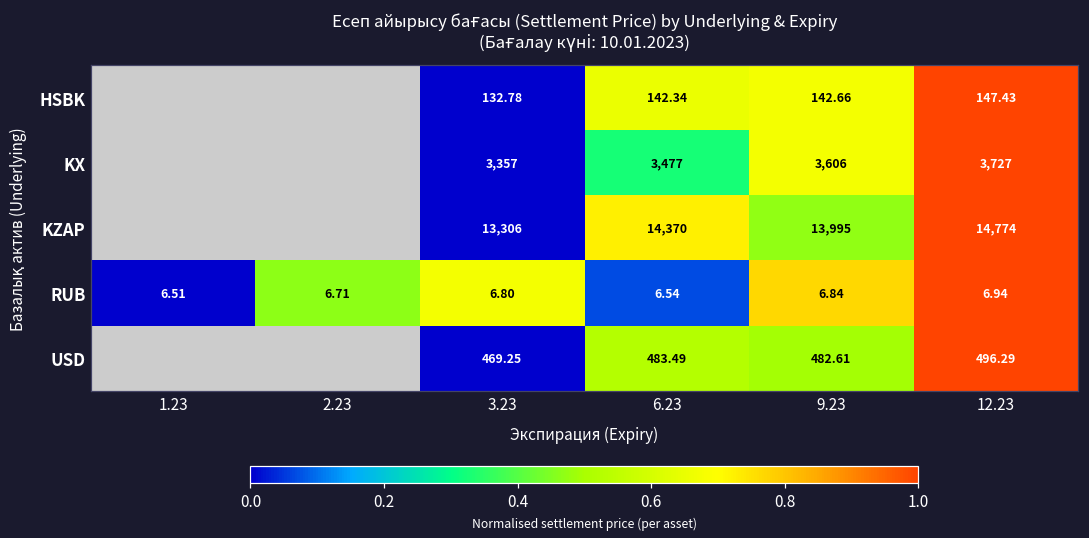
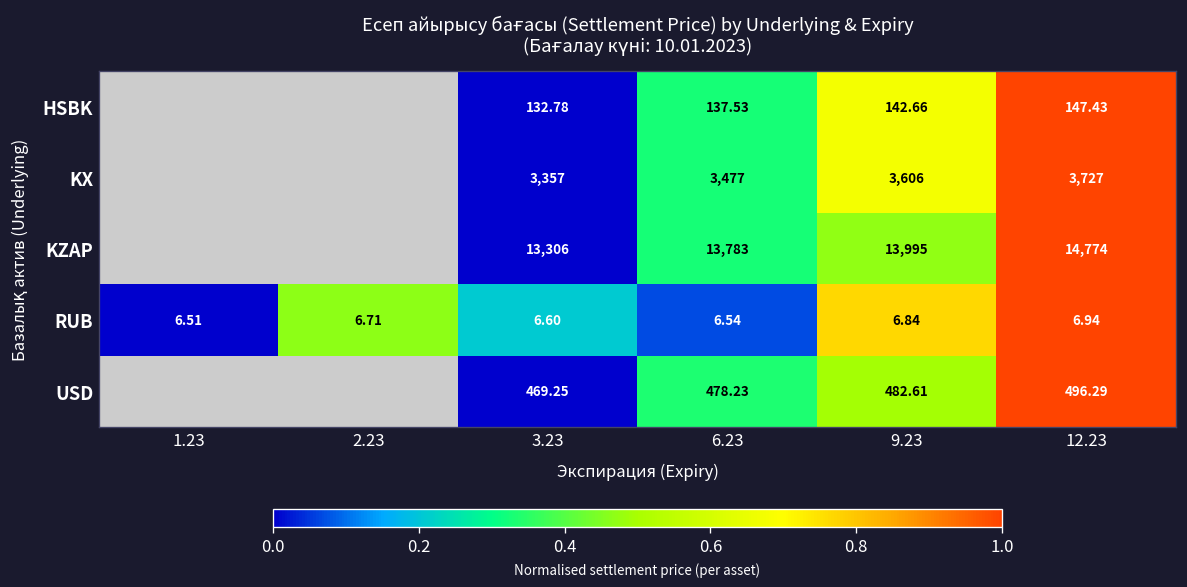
HSBK, 6.23: 142.34 -> 137.53
KZAP, 6.23: 14,370 -> 13,783
RUB, 3.23: 6.80 -> 6.60
USD, 6.23: 483.49 -> 478.23
